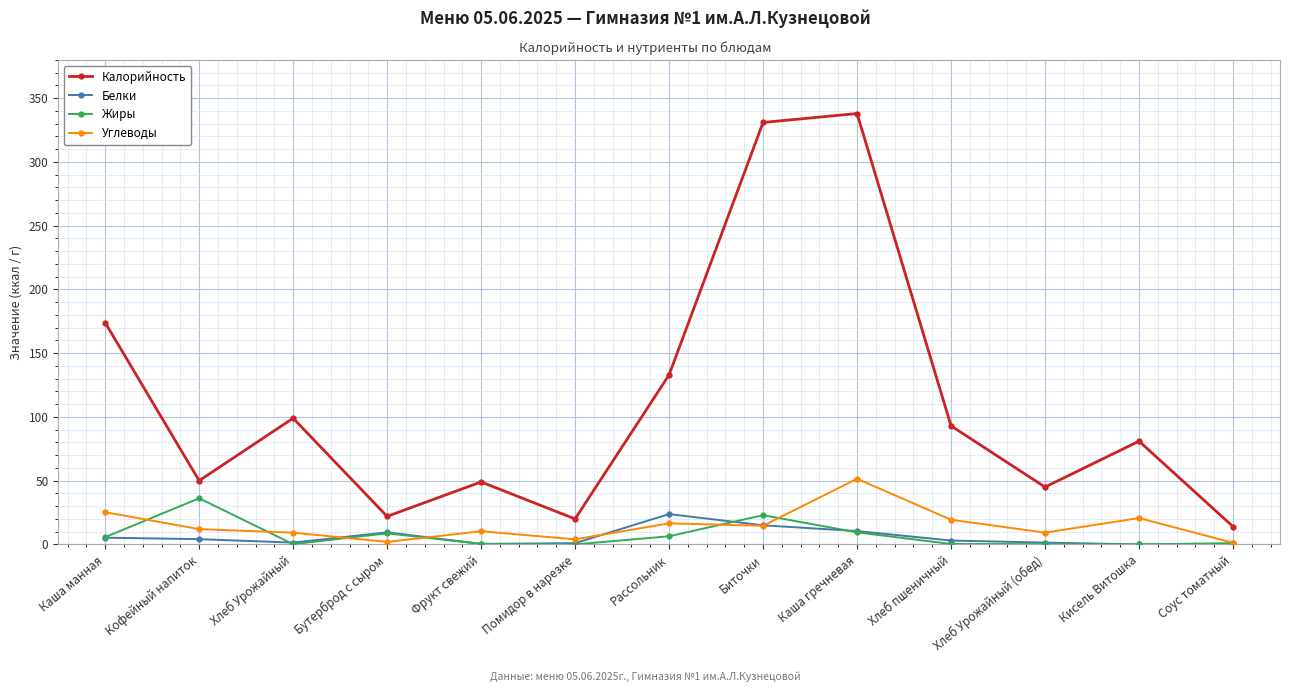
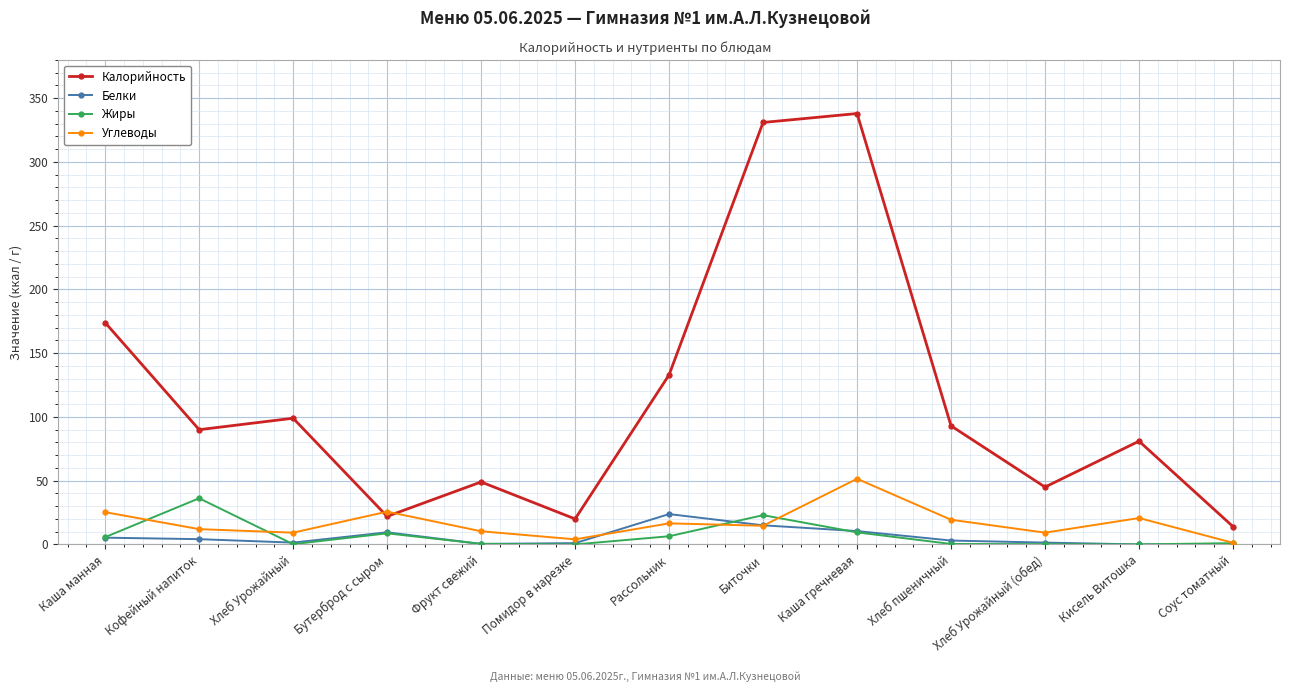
Калорийность, Кофейный напиток: 50 -> 90
Углеводы, Бутерброд с сыром: 2 -> 26
